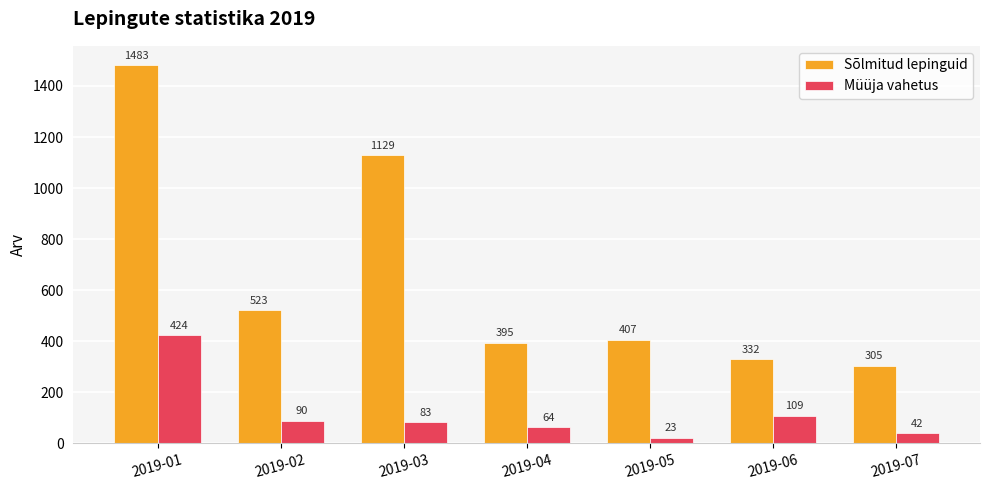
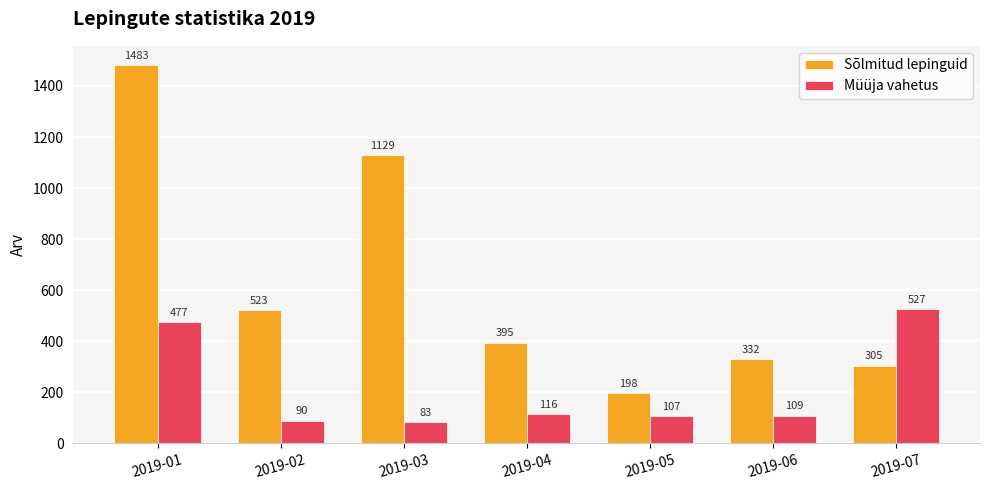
Müüja vahetus, 2019-01: 424 -> 477
Müüja vahetus, 2019-04: 64 -> 116
Sõlmitud lepinguid, 2019-05: 407 -> 198
Müüja vahetus, 2019-05: 23 -> 107
Müüja vahetus, 2019-07: 42 -> 527
